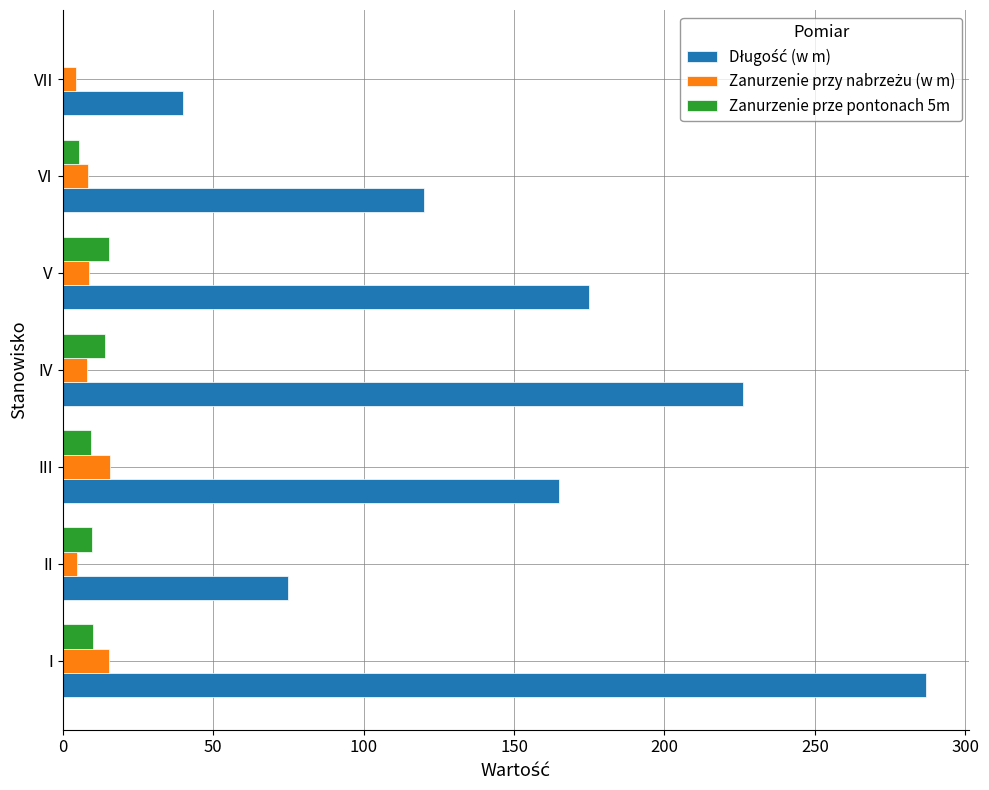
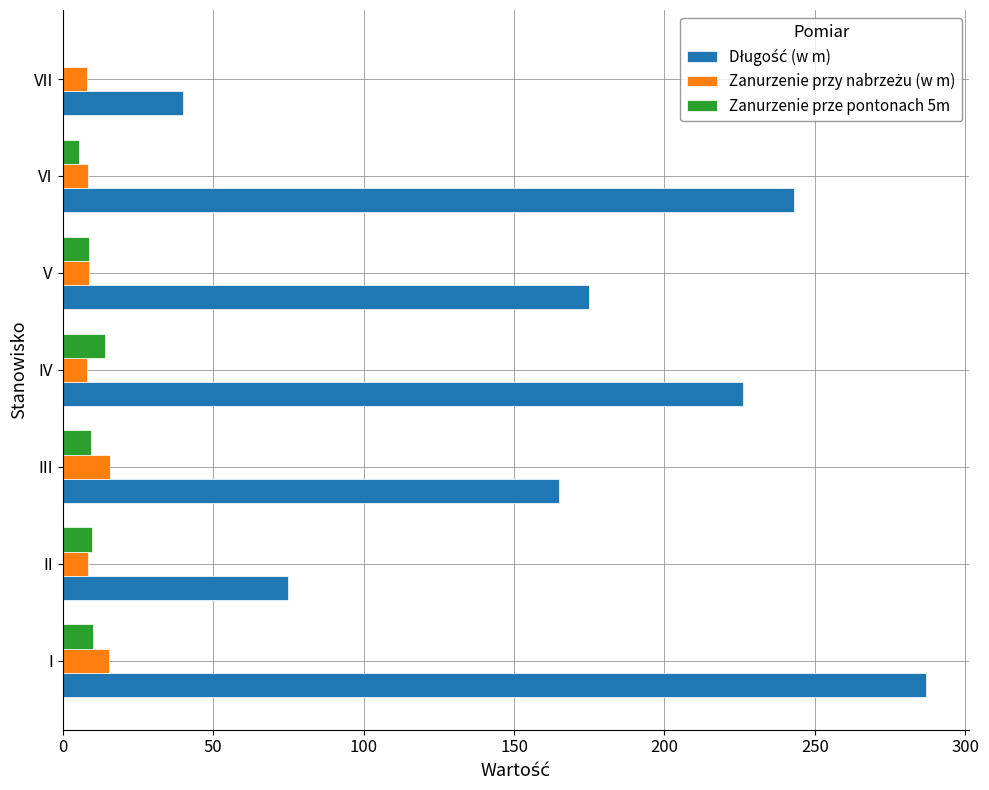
Zanurzenie przy nabrzeżu (w m), VII: 4 -> 8
Długość (w m), VI: 120 -> 243
Zanurzenie prze pontonach 5m, V: 15 -> 9
Zanurzenie przy nabrzeżu (w m), II: 5 -> 8
